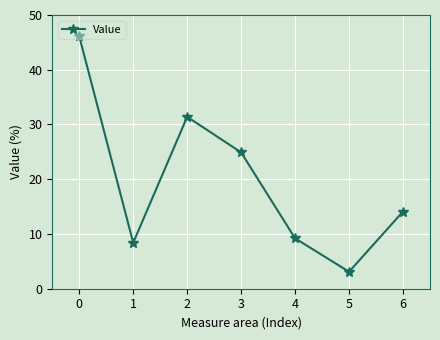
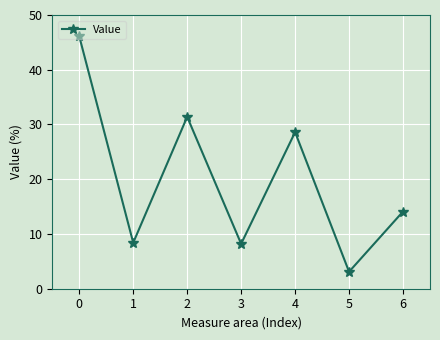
3: 25 -> 8
4: 9 -> 29
